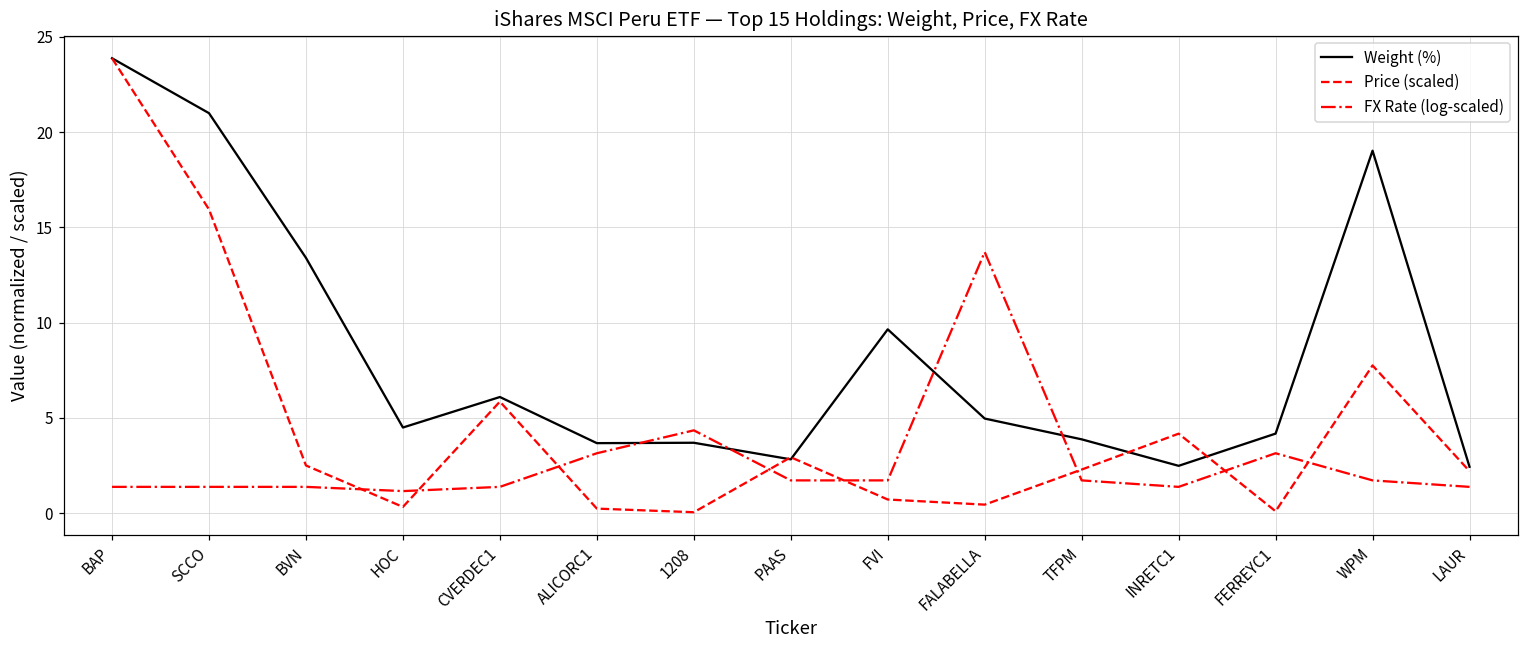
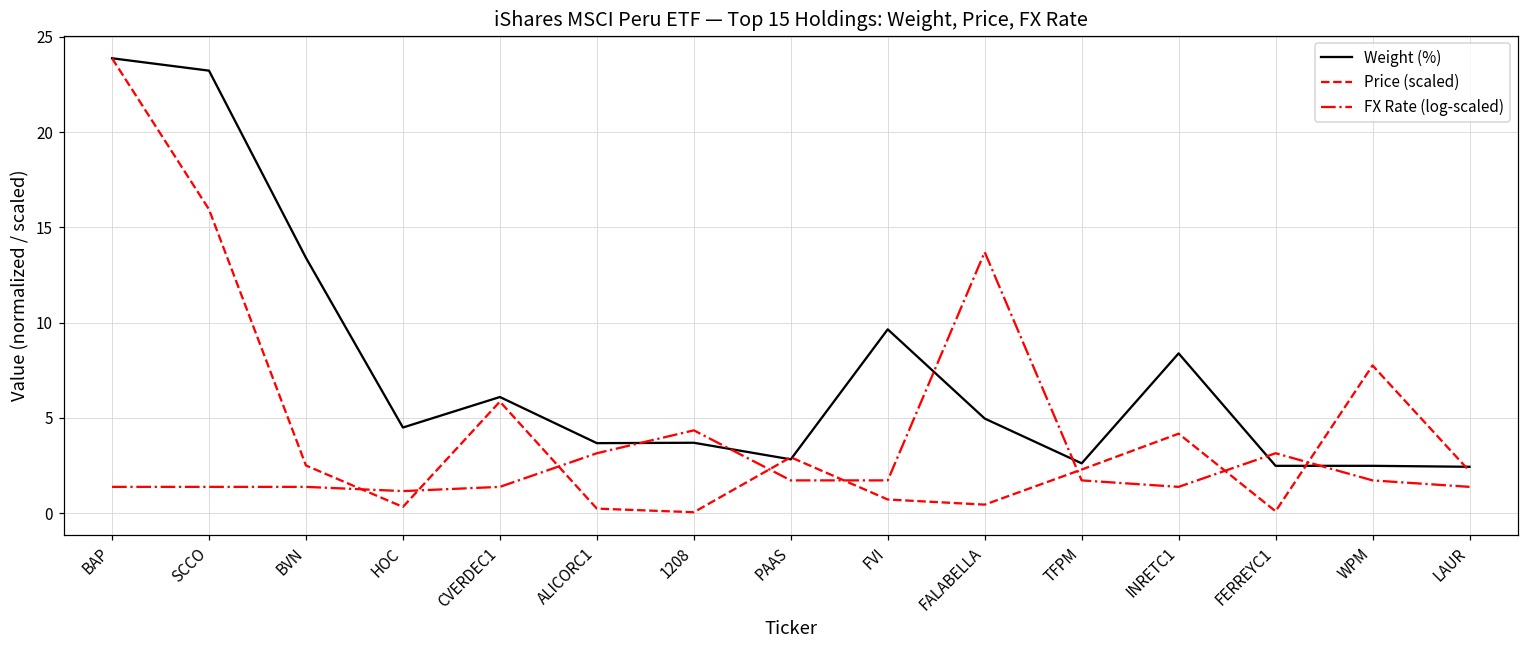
Weight (%), SCCO: 21.0 -> 23.2
Weight (%), TFPM: 3.9 -> 2.6
Weight (%), INRETC1: 2.5 -> 8.4
Weight (%), FERREYC1: 4.2 -> 2.5
Weight (%), WPM: 19.0 -> 2.5
